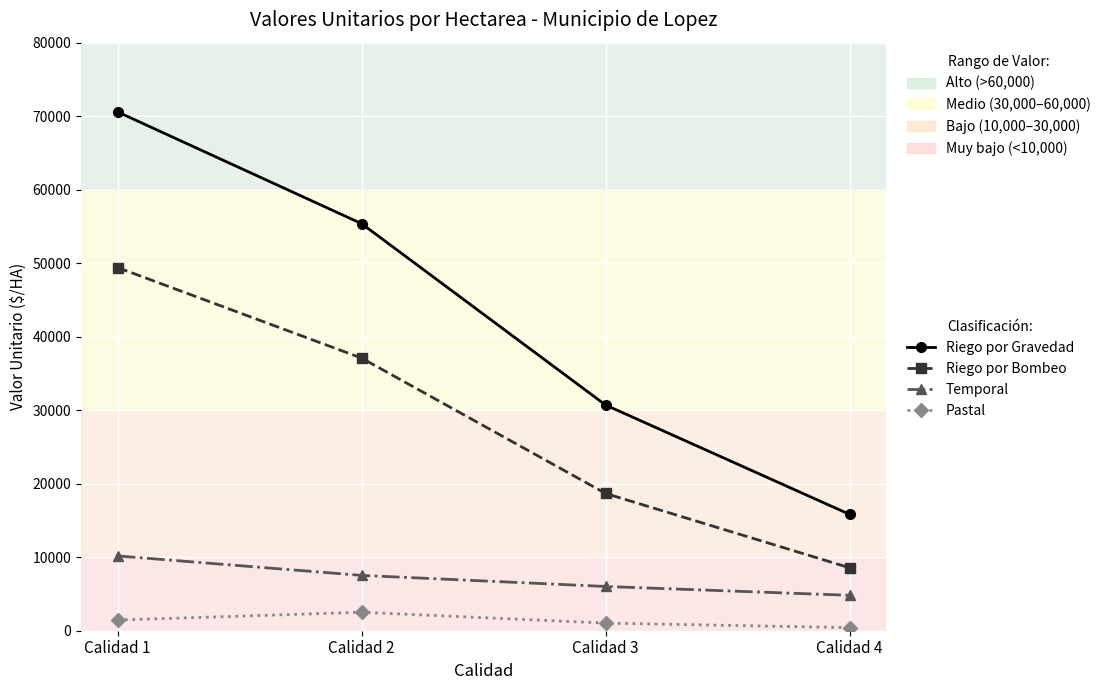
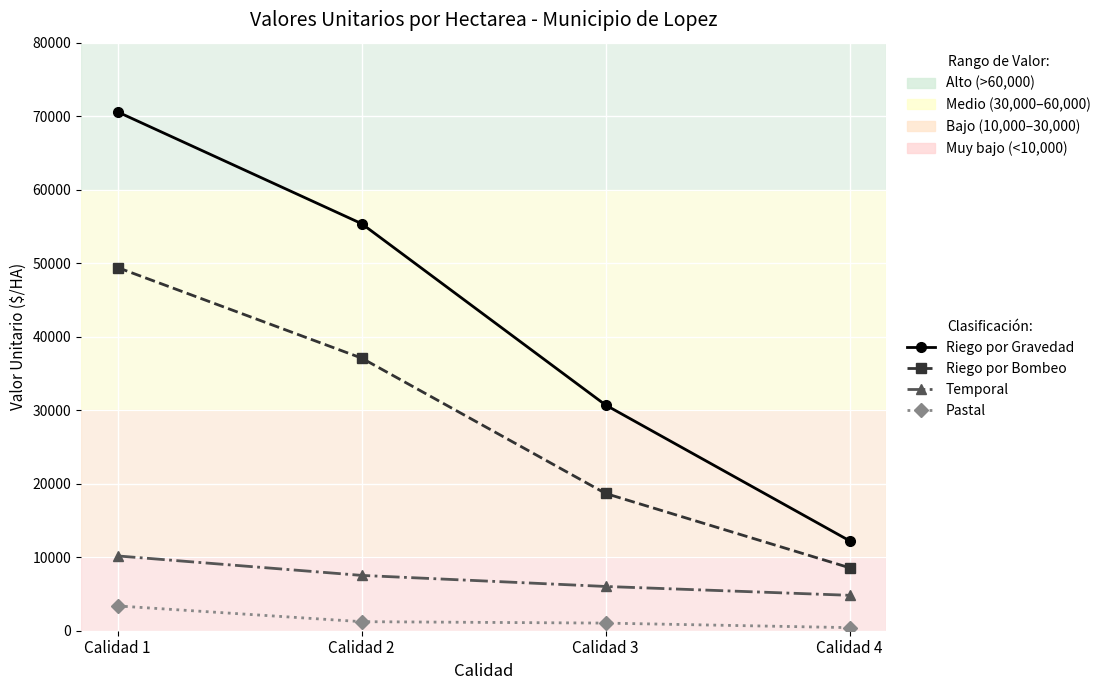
Pastal, Calidad 1: 1000 -> 3000
Pastal, Calidad 2: 3000 -> 1000
Riego por Gravedad, Calidad 4: 16000 -> 12000
